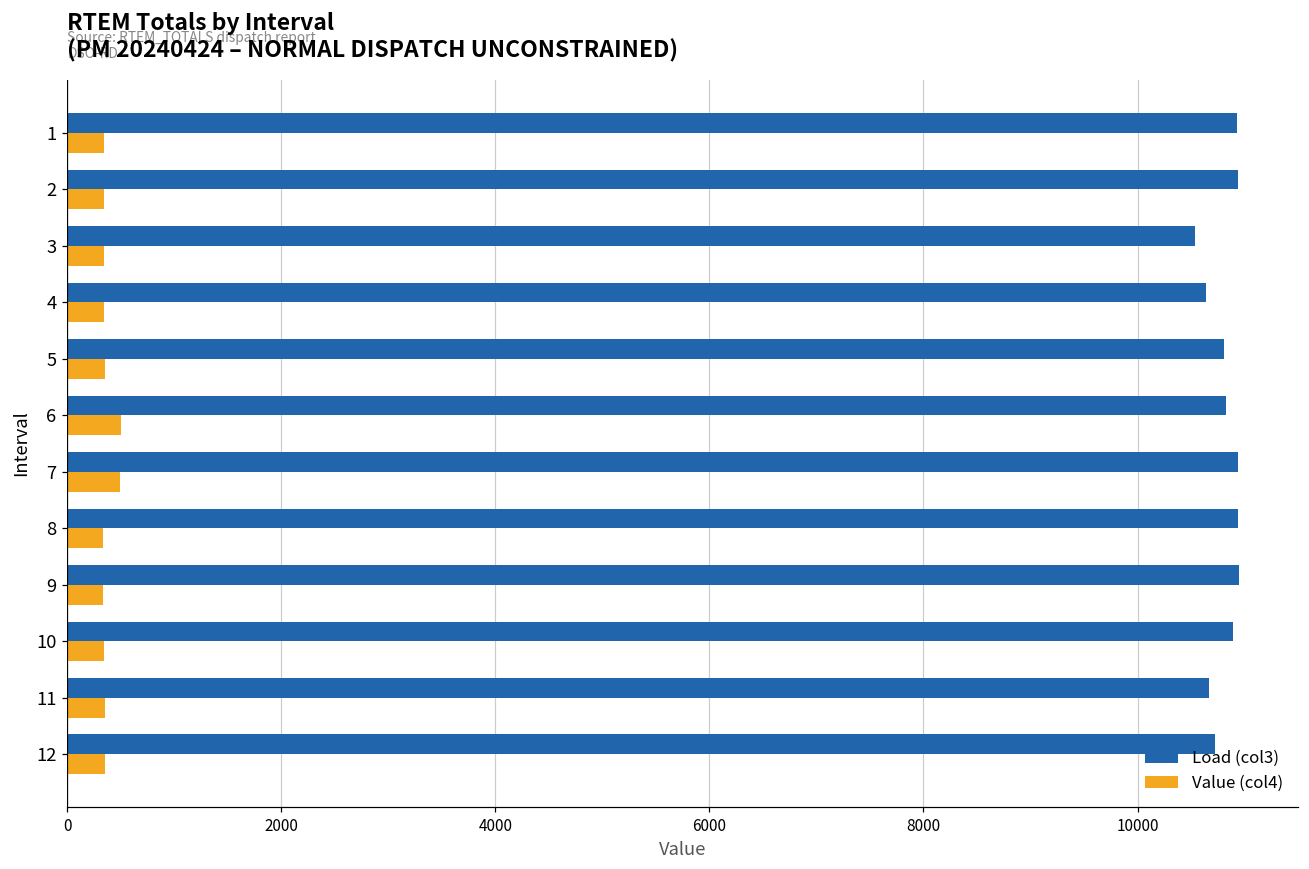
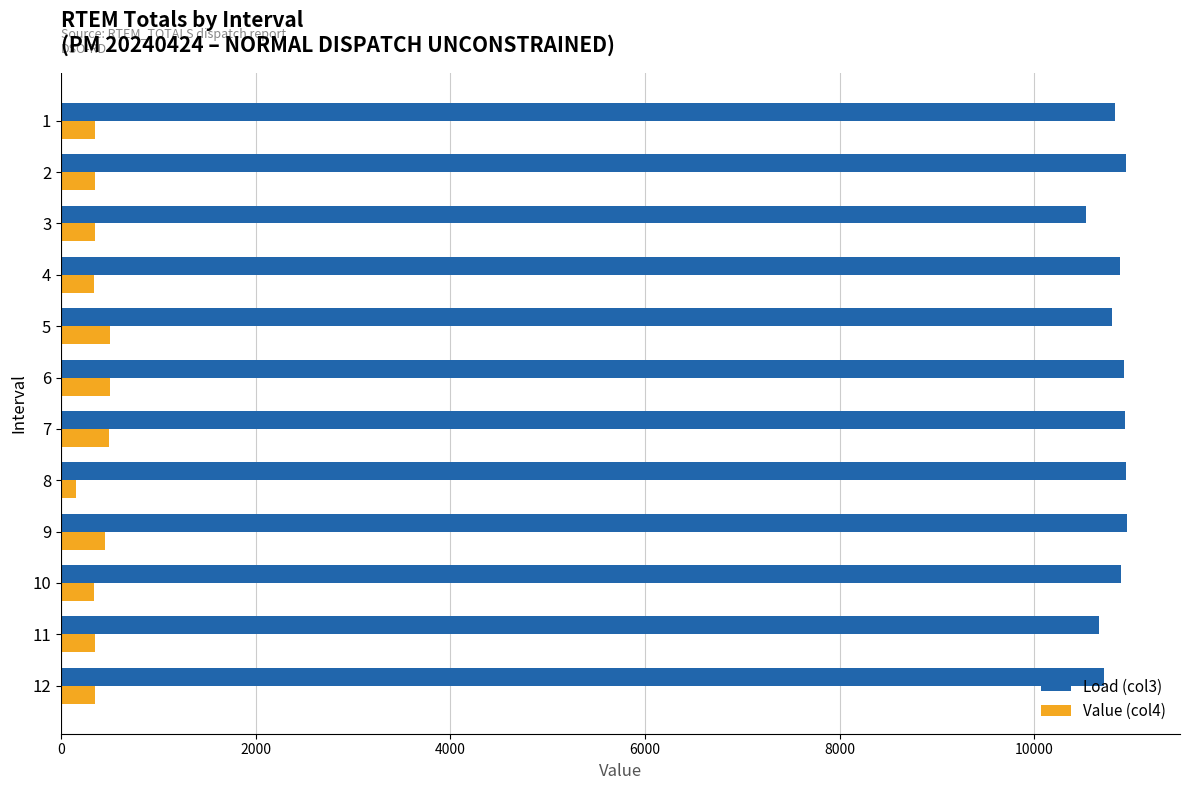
Load (col3), 1: 10900 -> 10800
Load (col3), 4: 10600 -> 10900
Value (col4), 5: 400 -> 500
Load (col3), 6: 10800 -> 10900
Value (col4), 8: 300 -> 200
Value (col4), 9: 300 -> 500
